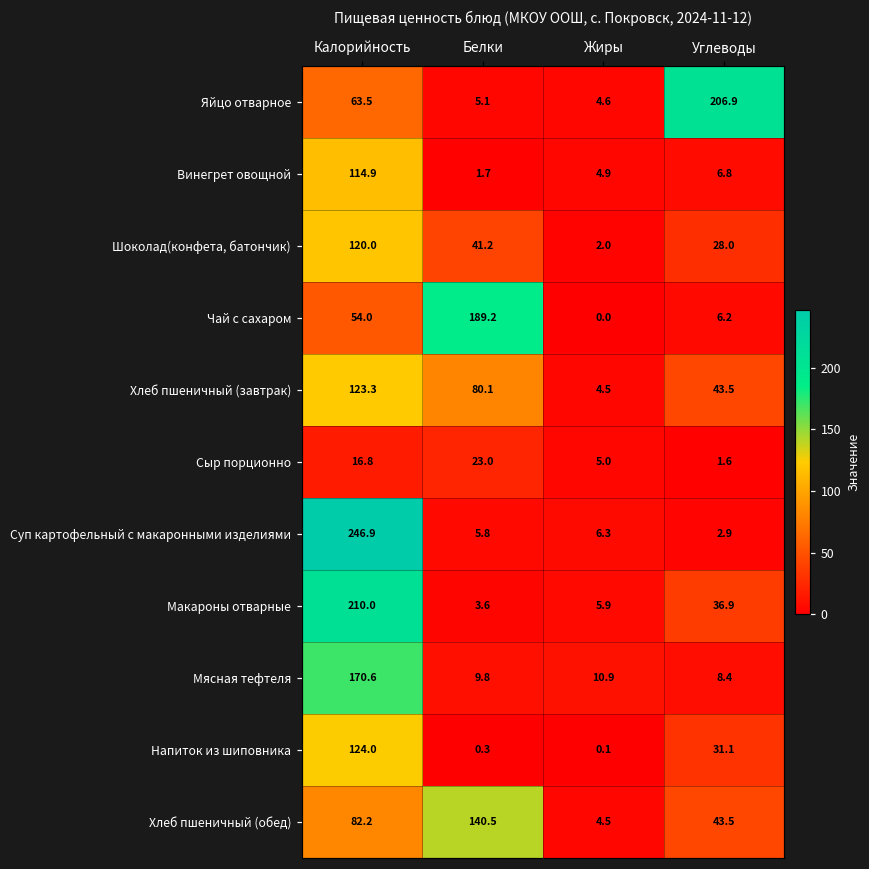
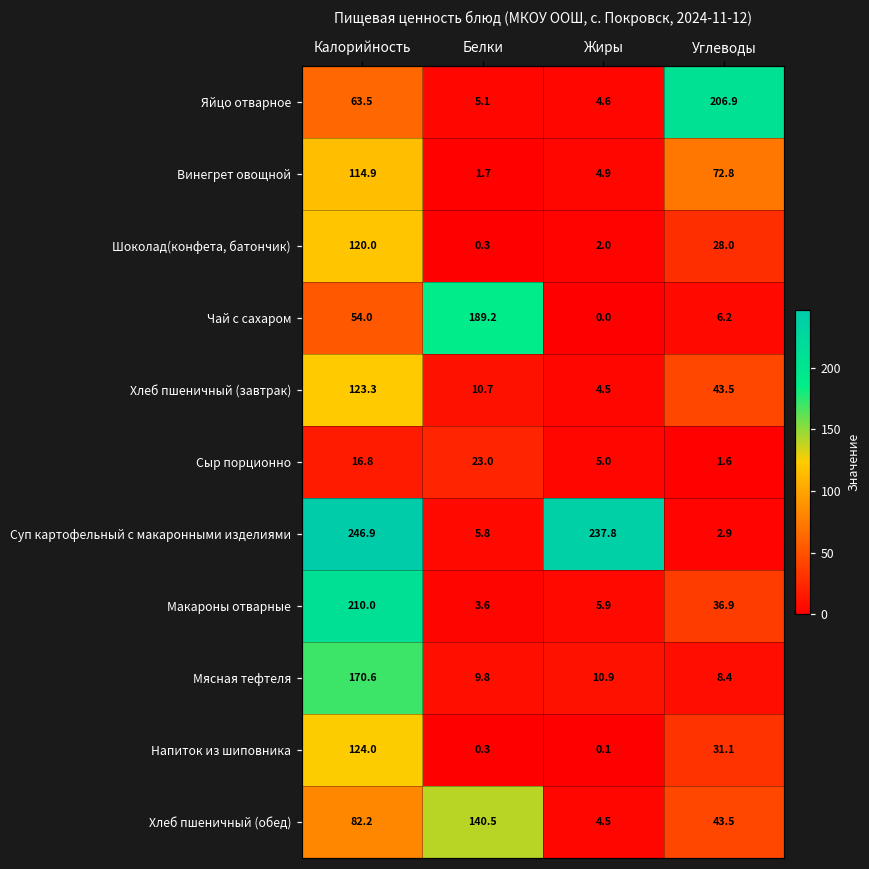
Винегрет овощной, Углеводы: 6.8 -> 72.8
Шоколад(конфета, батончик), Белки: 41.2 -> 0.3
Хлеб пшеничный (завтрак), Белки: 80.1 -> 10.7
Суп картофельный с макаронными изделиями, Жиры: 6.3 -> 237.8
